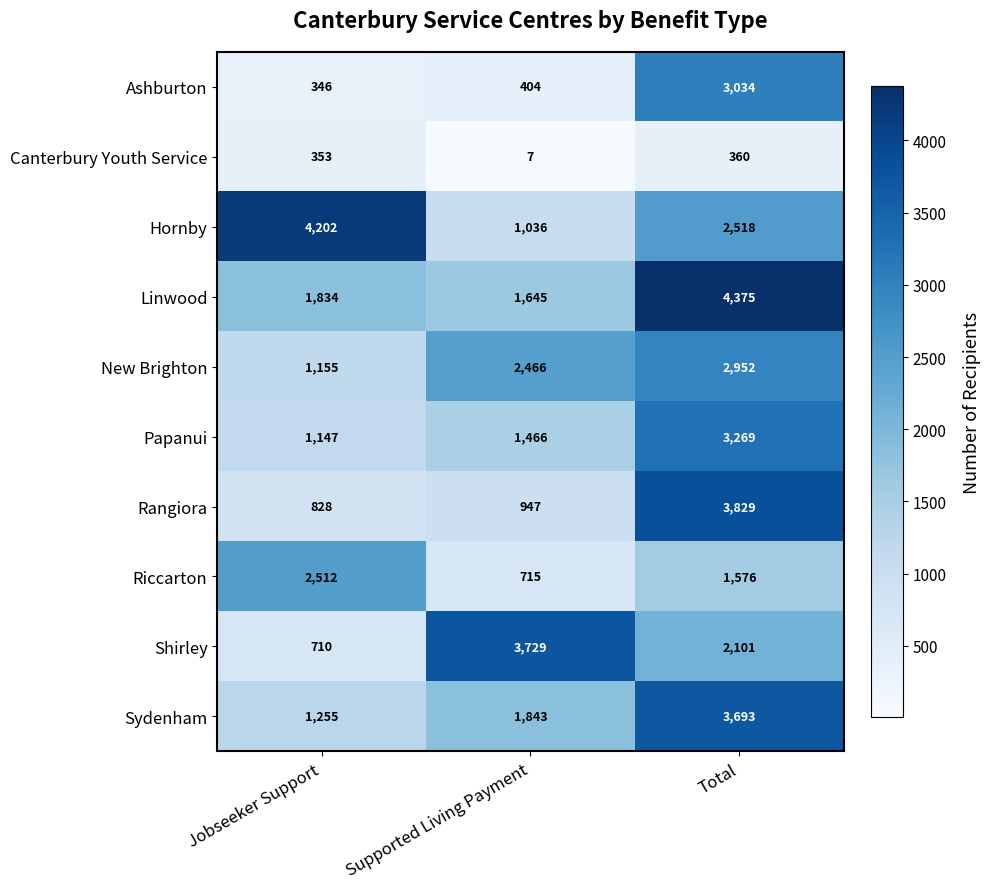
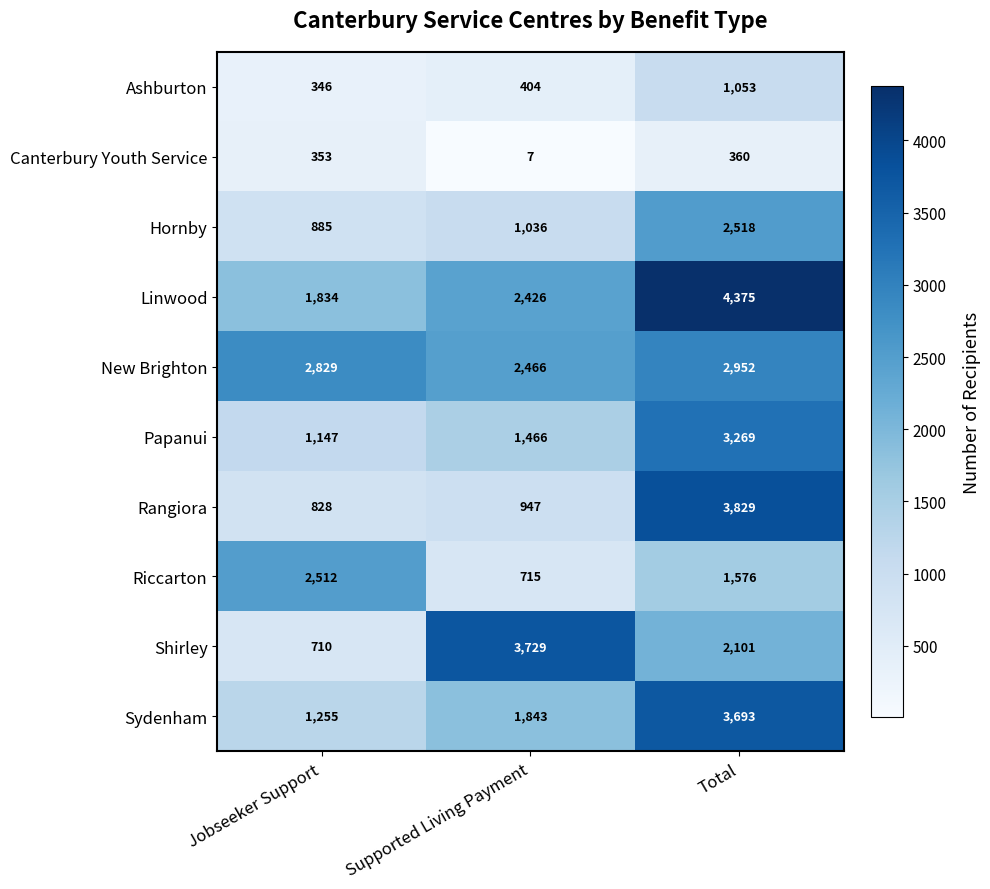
Ashburton, Total: 3,034 -> 1,053
Hornby, Jobseeker Support: 4,202 -> 885
Linwood, Supported Living Payment: 1,645 -> 2,426
New Brighton, Jobseeker Support: 1,155 -> 2,829
